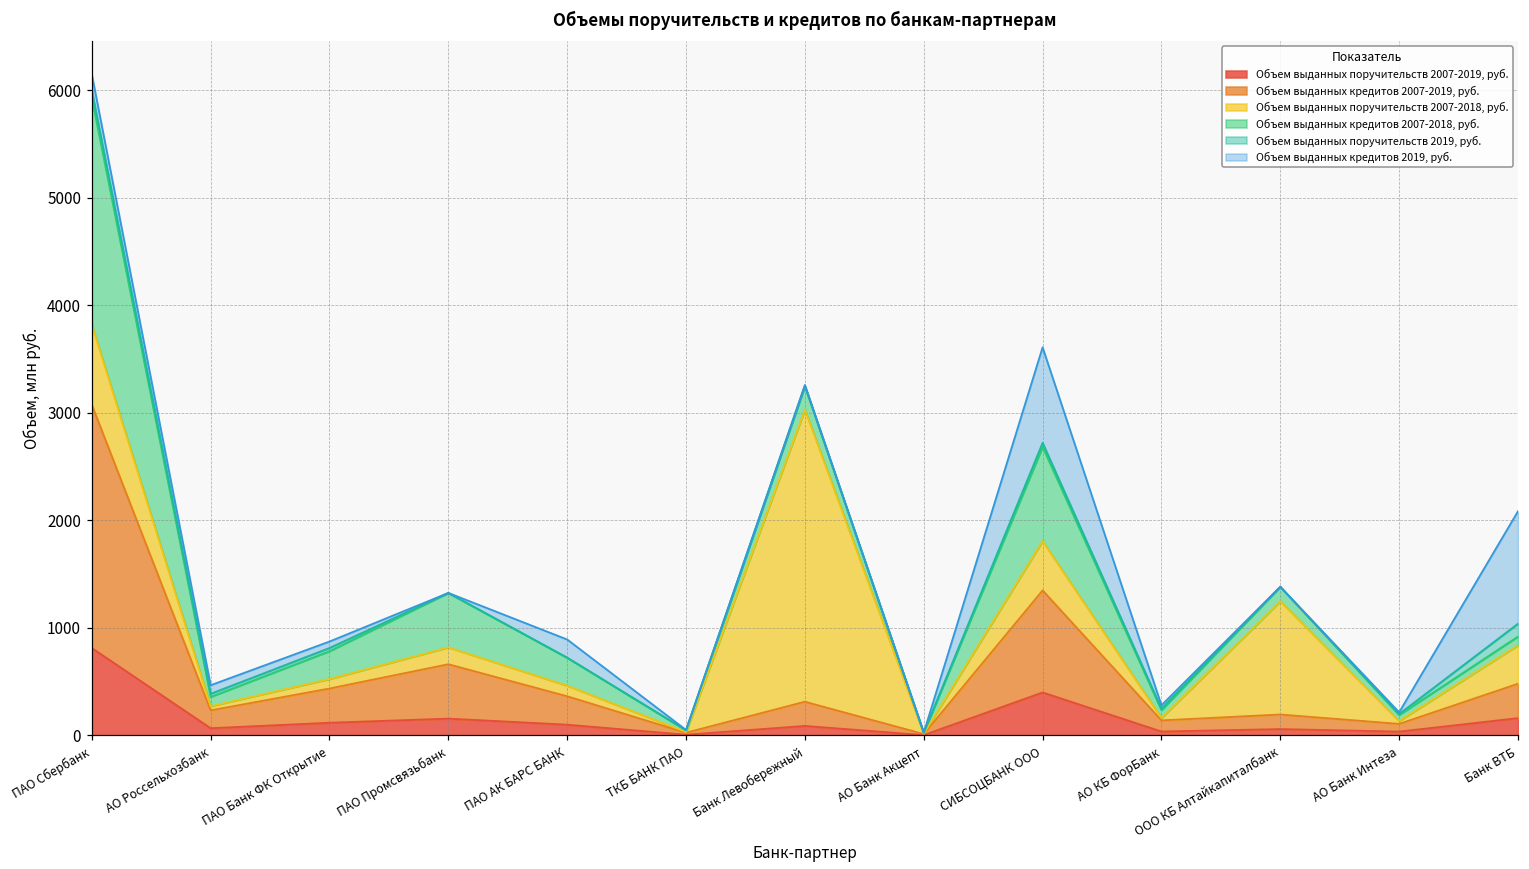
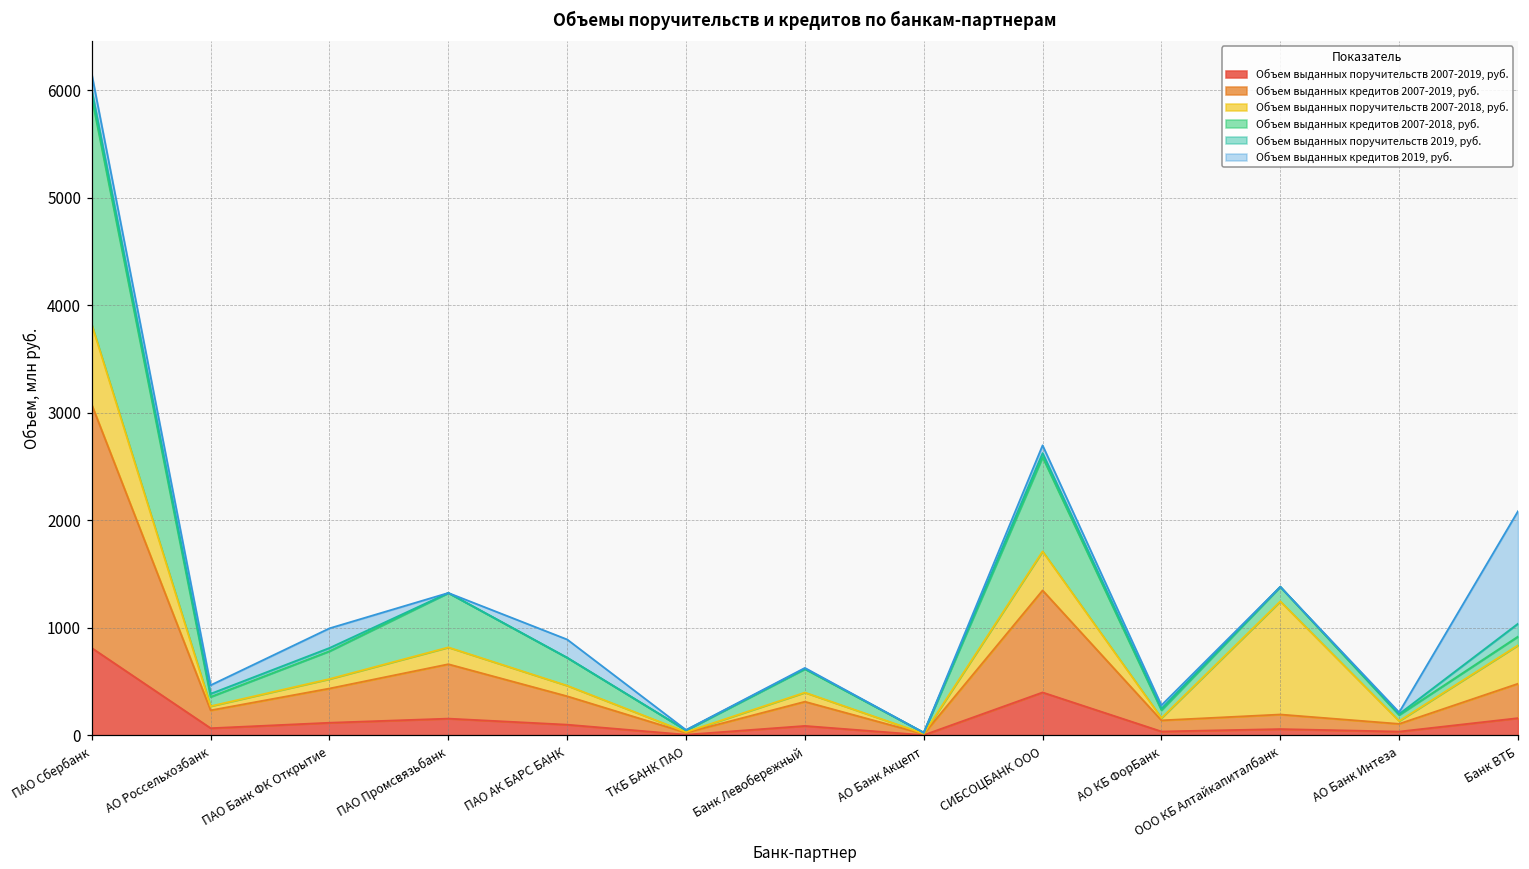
Объем выданных кредитов 2019, руб., ПАО Банк ФК Открытие: 100 -> 200
Объем выданных поручительств 2007-2018, руб., Банк Левобережный: 2700 -> 100
Объем выданных поручительств 2007-2018, руб., СИБСОЦБАНК ООО: 500 -> 400
Объем выданных кредитов 2019, руб., СИБСОЦБАНК ООО: 900 -> 100
